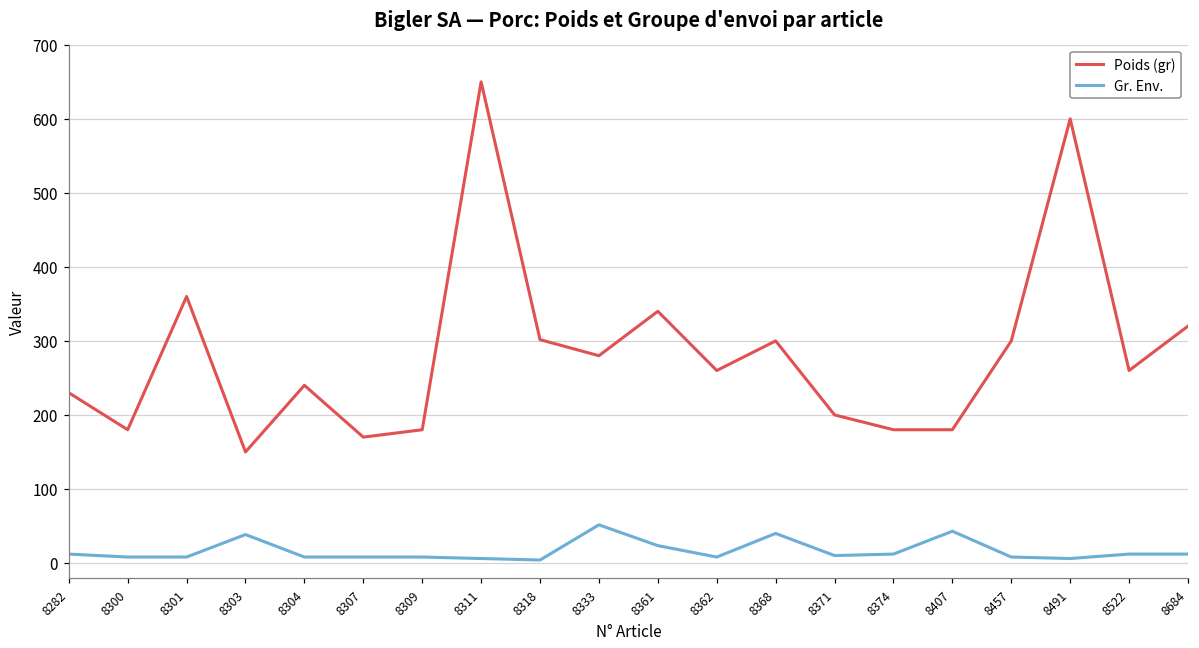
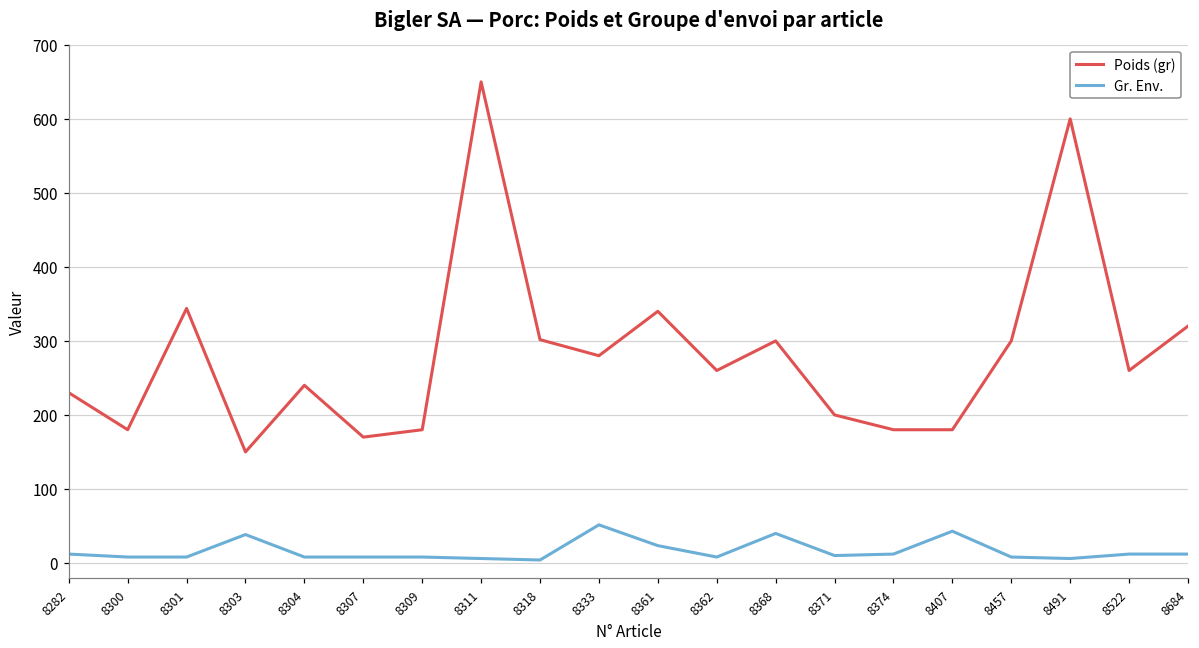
Poids (gr), 8301: 360 -> 340
